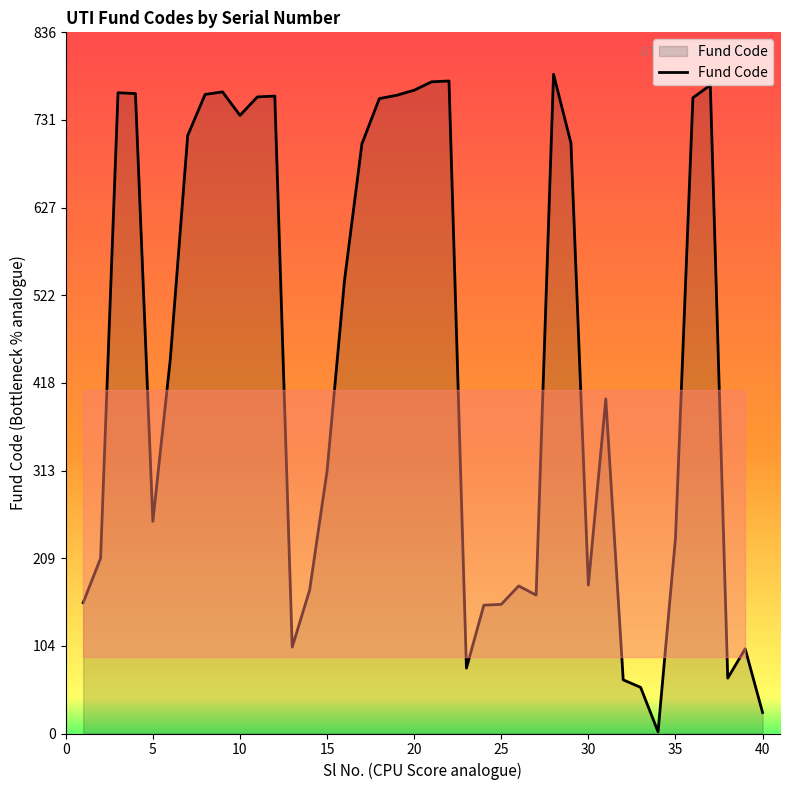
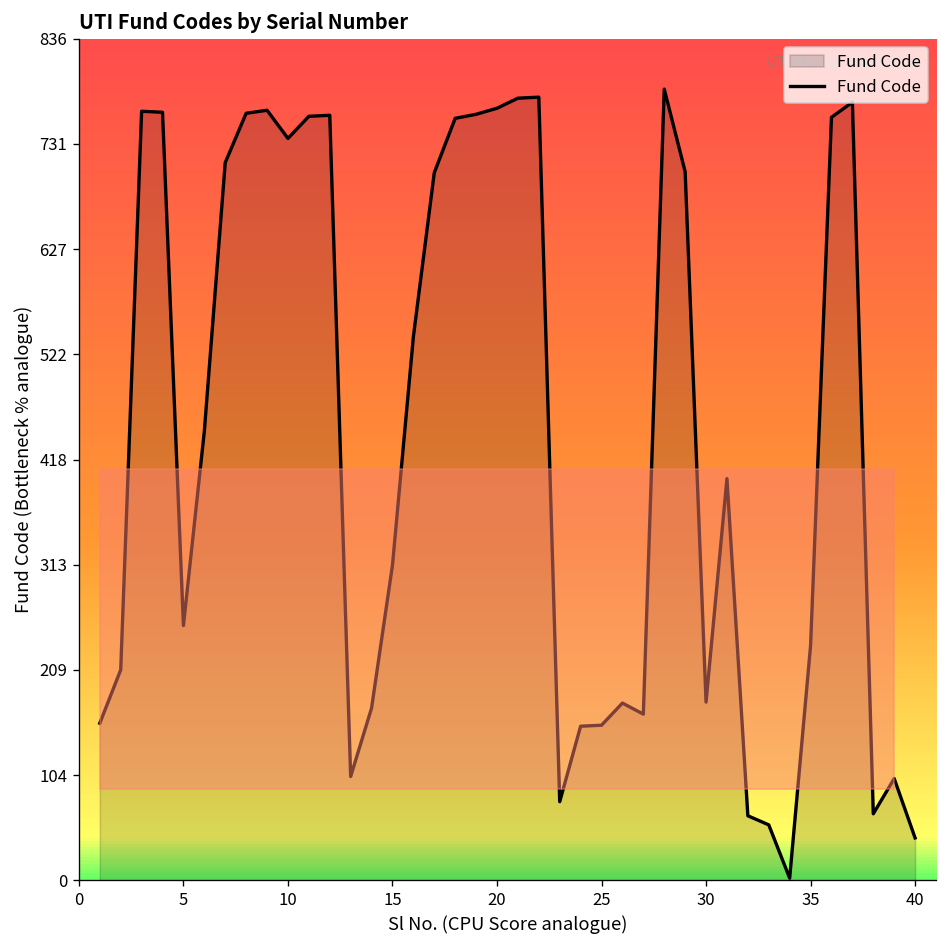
40: 30 -> 40
